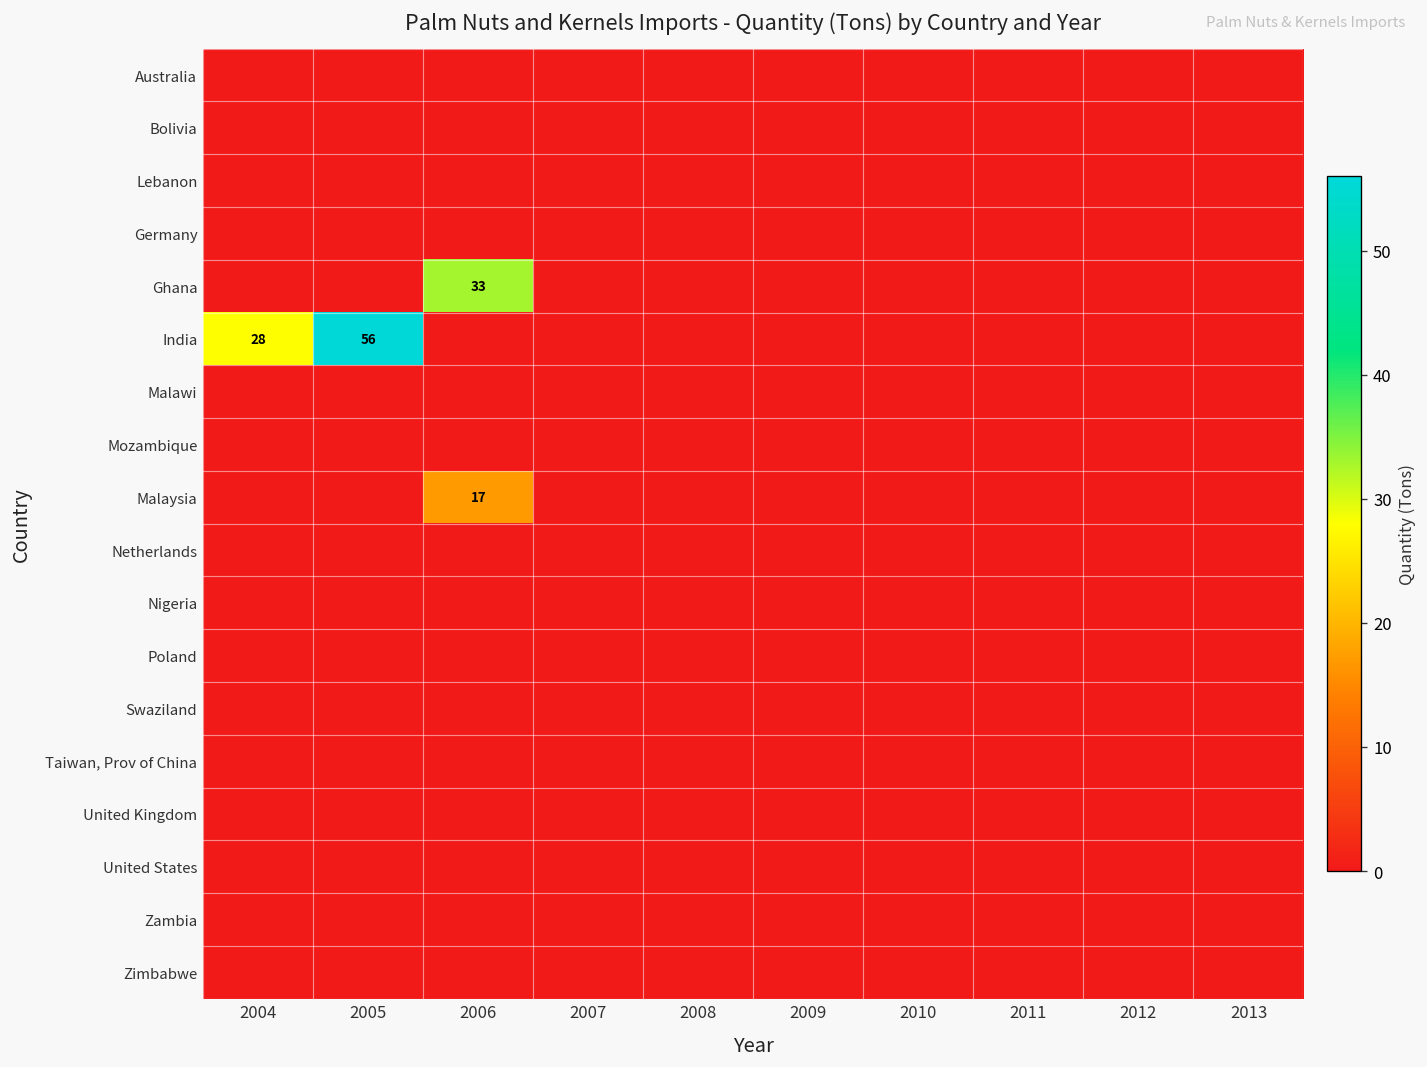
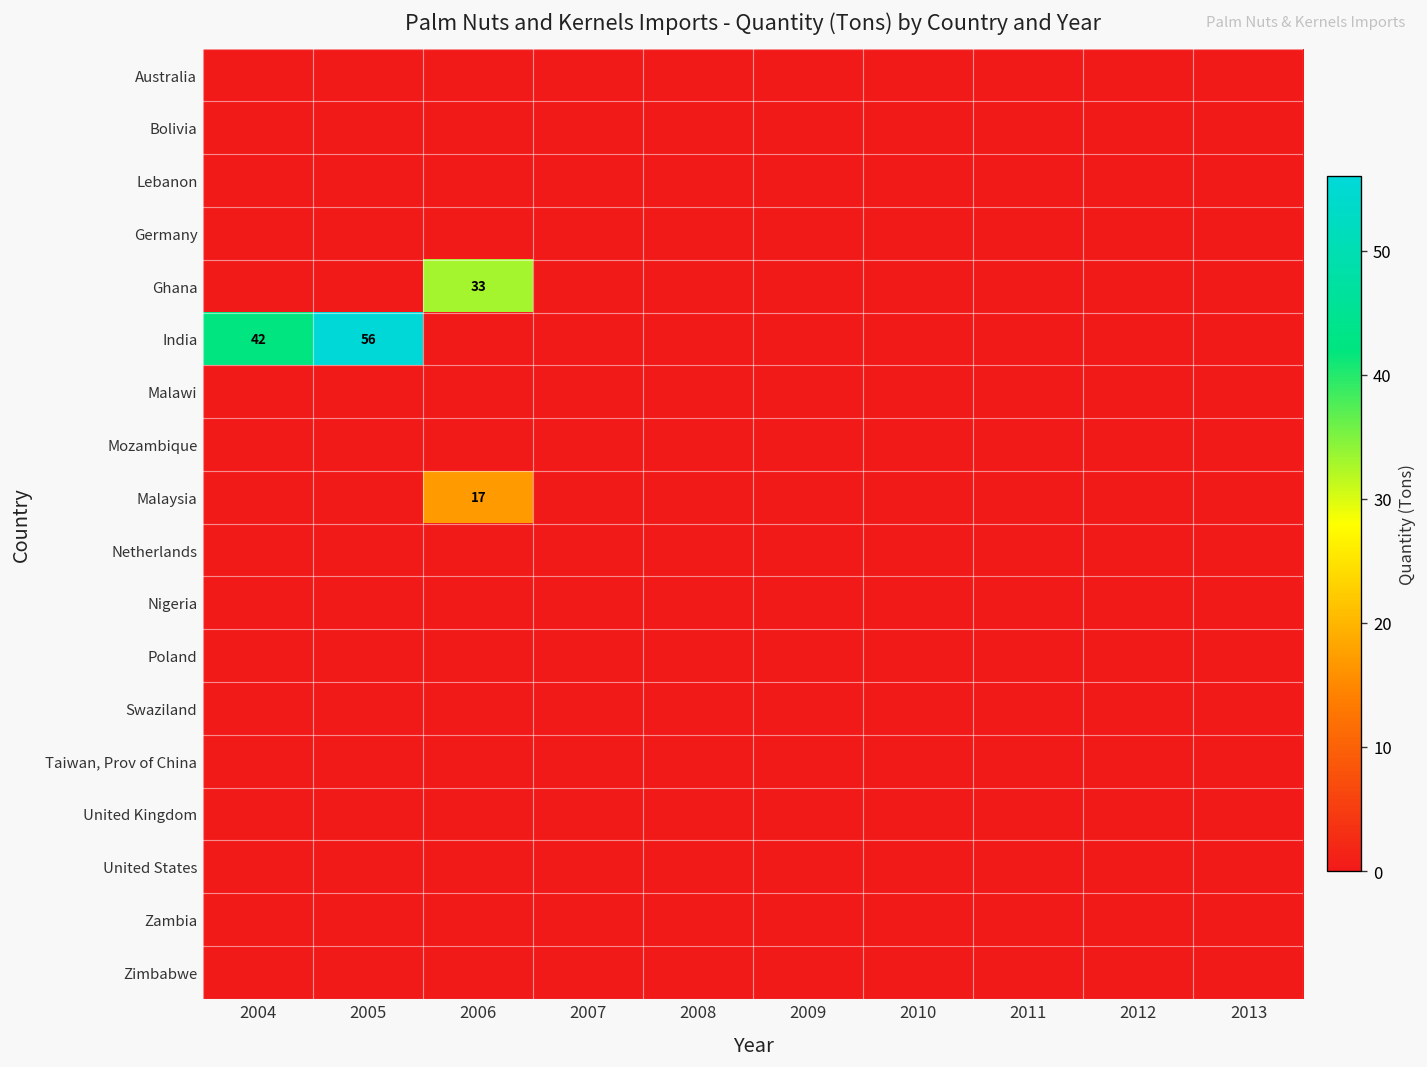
India, 2004: 28 -> 42
